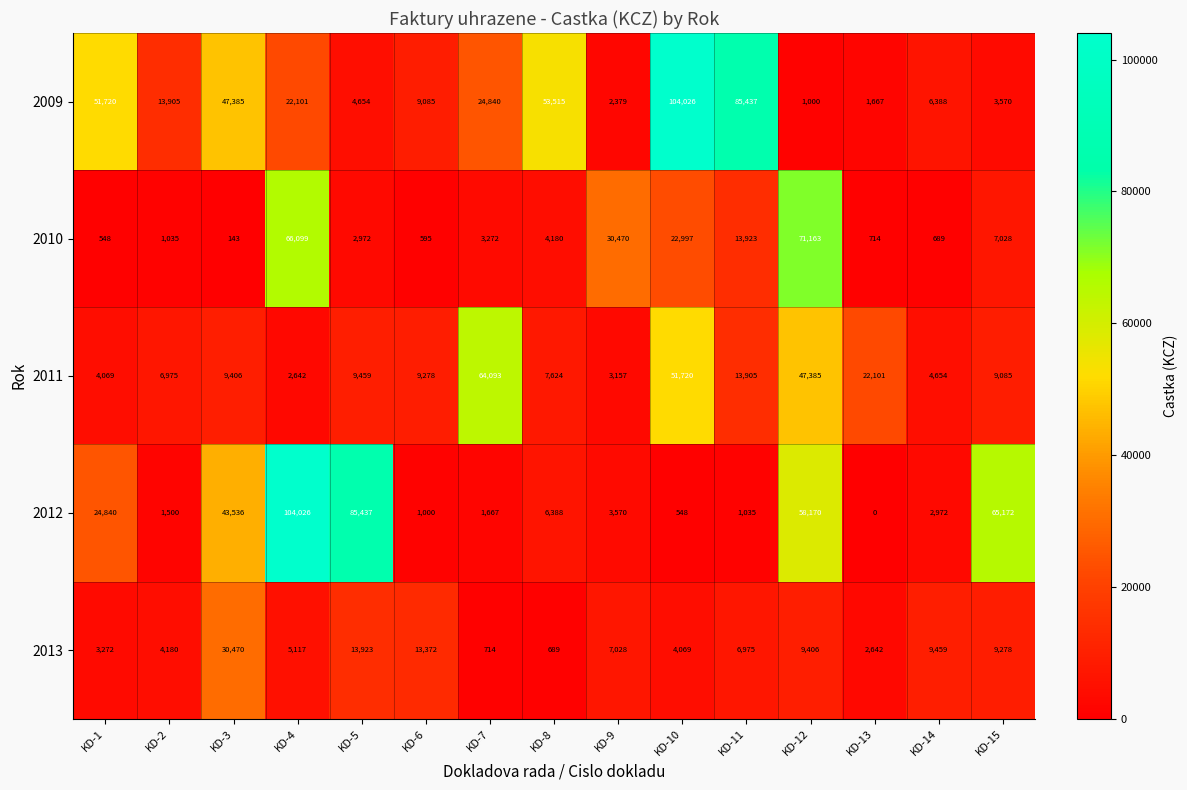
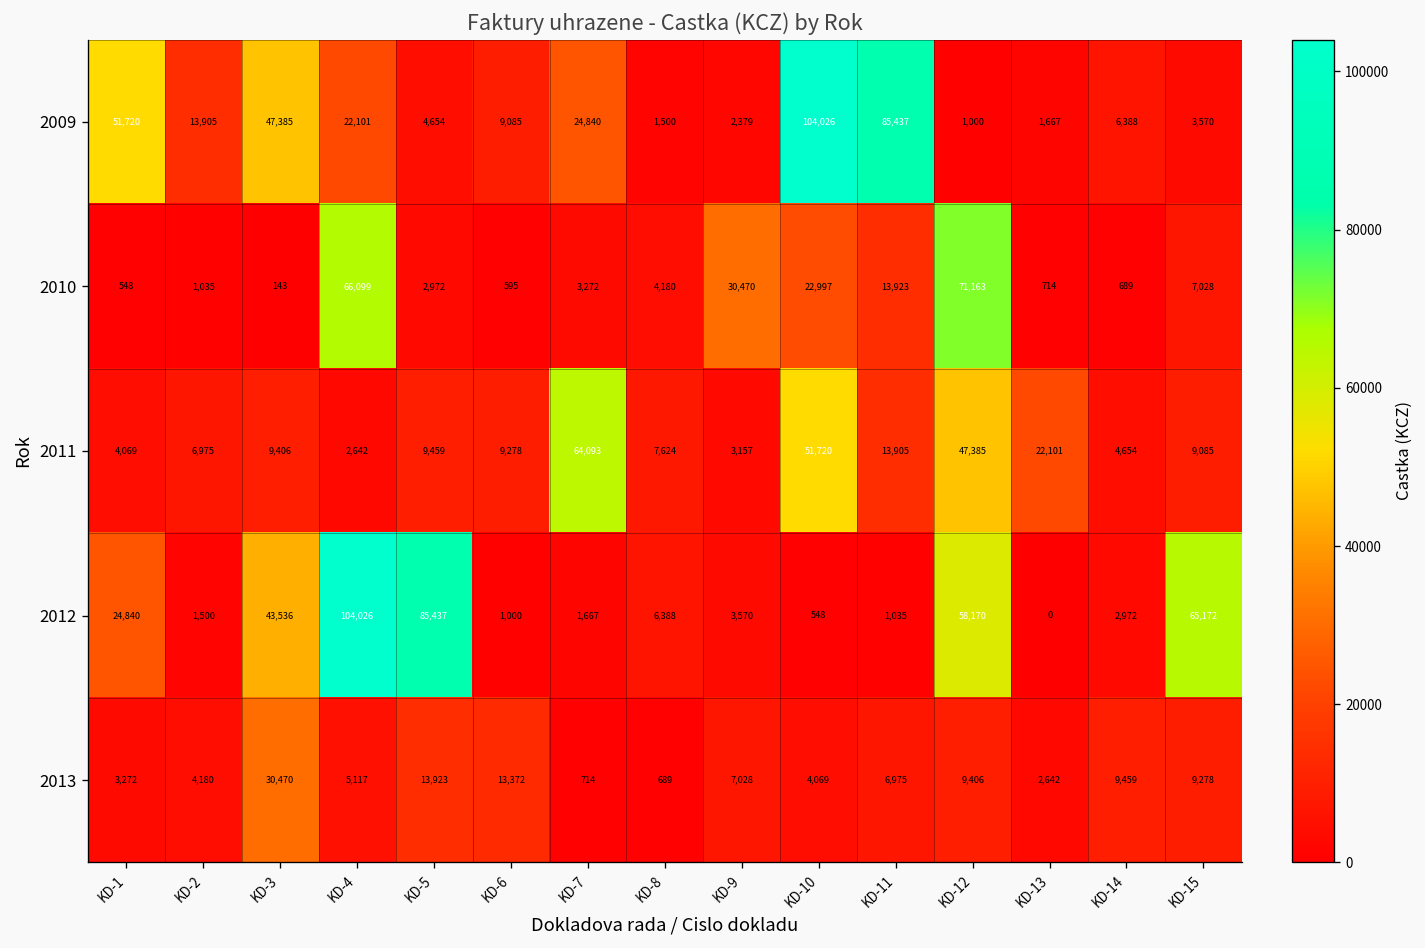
2009, KD-8: 53,515 -> 1,500
